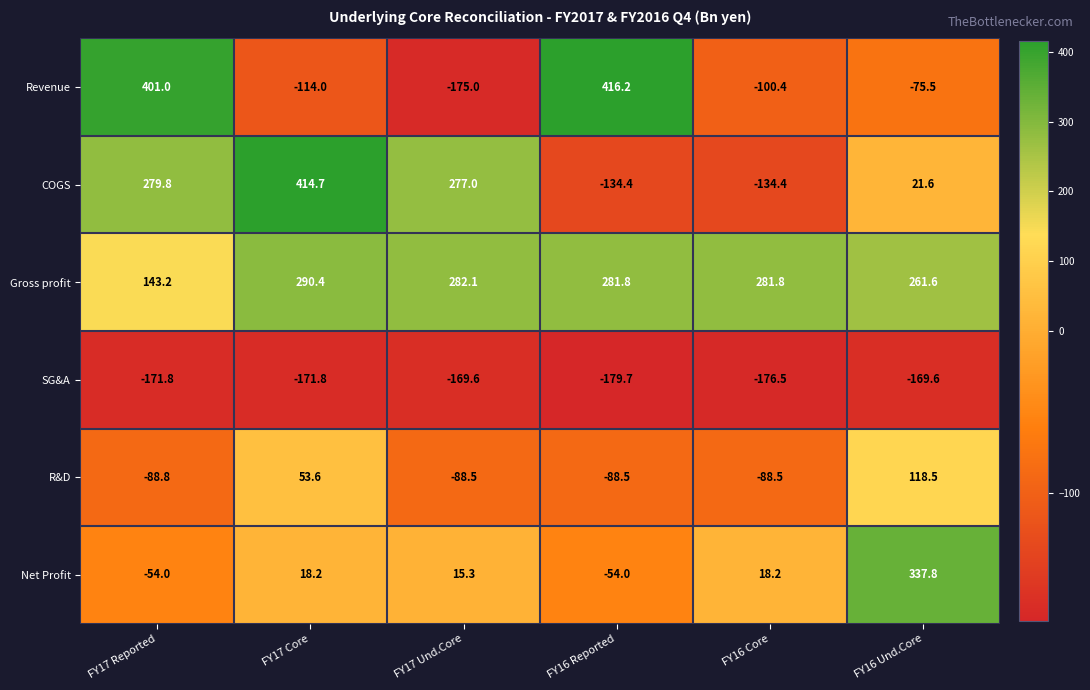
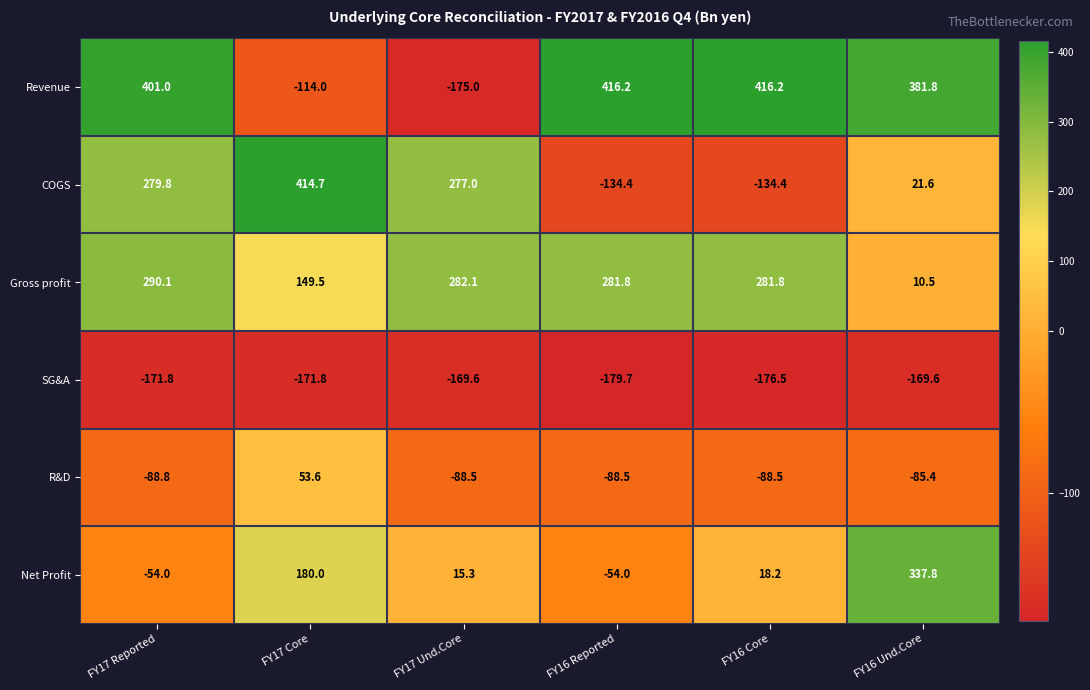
Revenue, FY16 Core: -100.4 -> 416.2
Revenue, FY16 Und.Core: -75.5 -> 381.8
Gross profit, FY17 Reported: 143.2 -> 290.1
Gross profit, FY17 Core: 290.4 -> 149.5
Gross profit, FY16 Und.Core: 261.6 -> 10.5
R&D, FY16 Und.Core: 118.5 -> -85.4
Net Profit, FY17 Core: 18.2 -> 180.0
